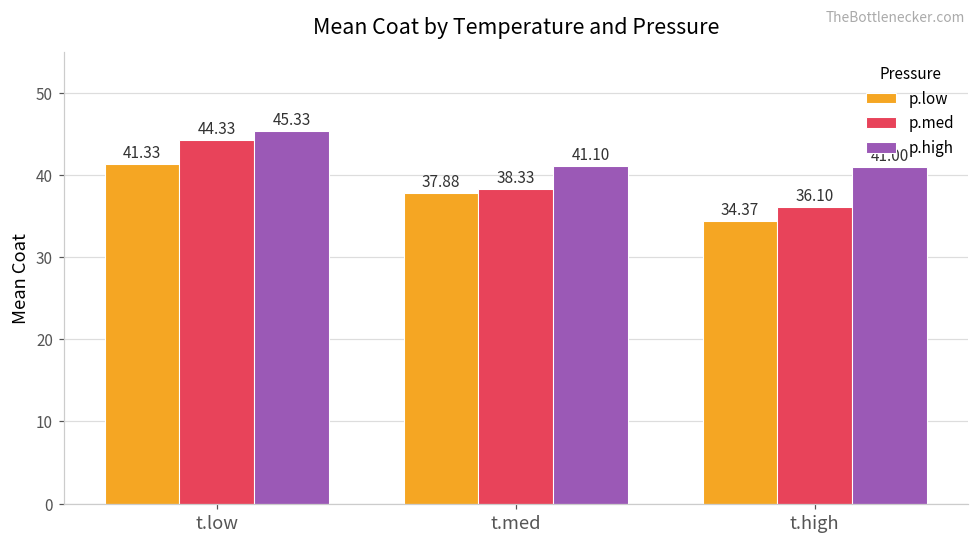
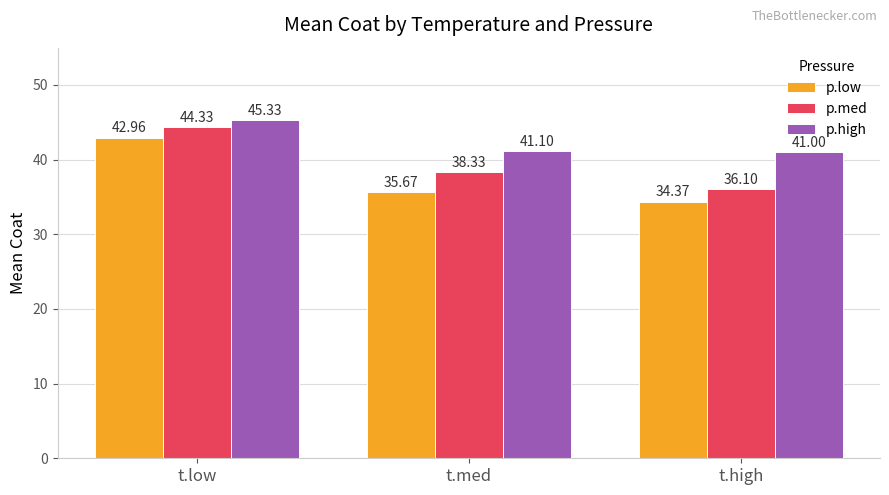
p.low, t.low: 41.33 -> 42.96
p.low, t.med: 37.88 -> 35.67
